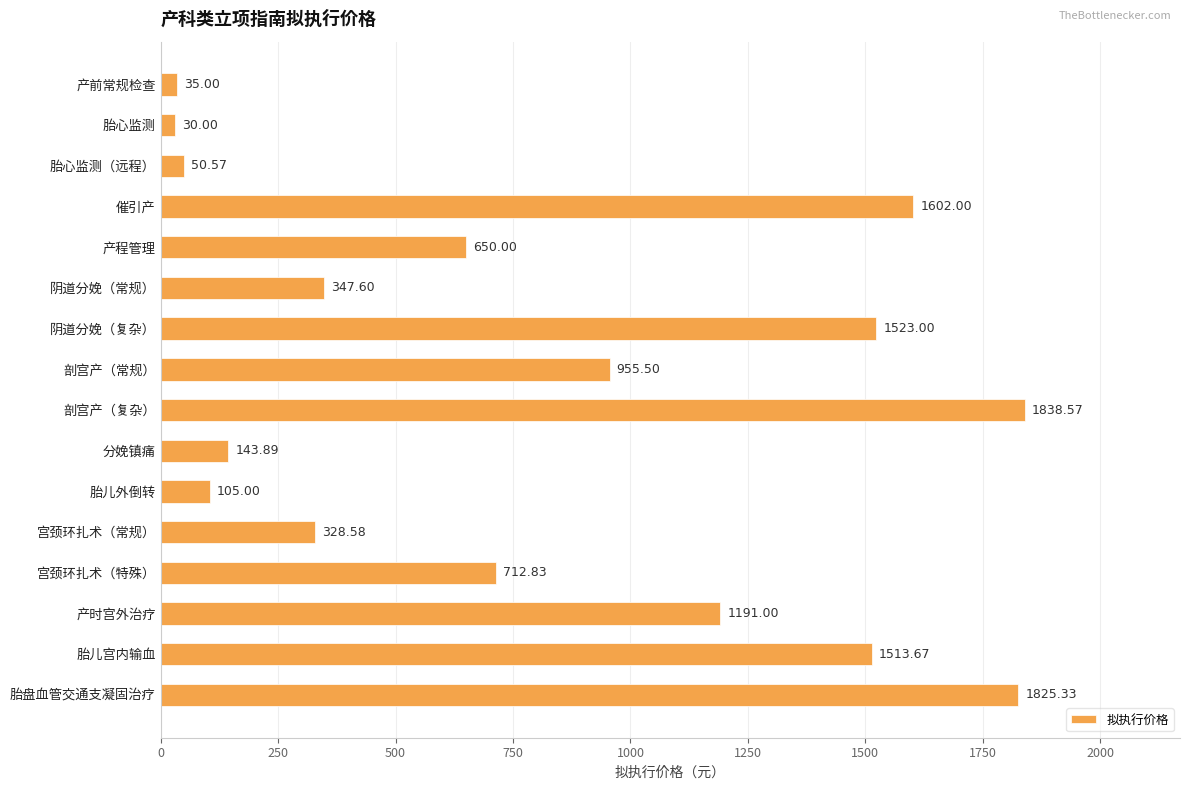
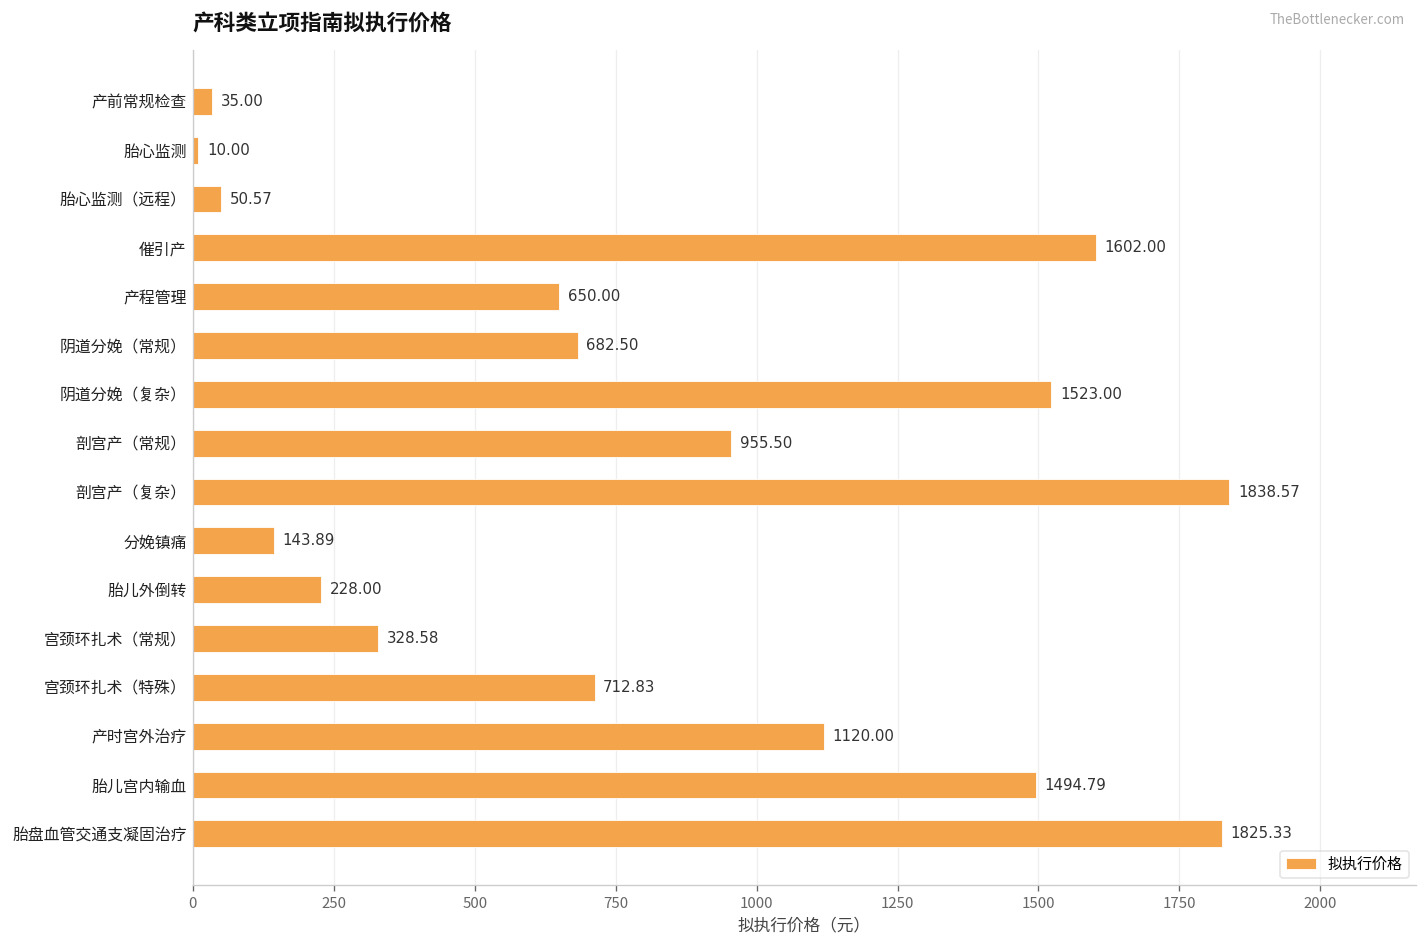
胎心监测: 30.00 -> 10.00
阴道分娩（常规）: 347.60 -> 682.50
胎儿外倒转: 105.00 -> 228.00
产时宫外治疗: 1191.00 -> 1120.00
胎儿宫内输血: 1513.67 -> 1494.79
